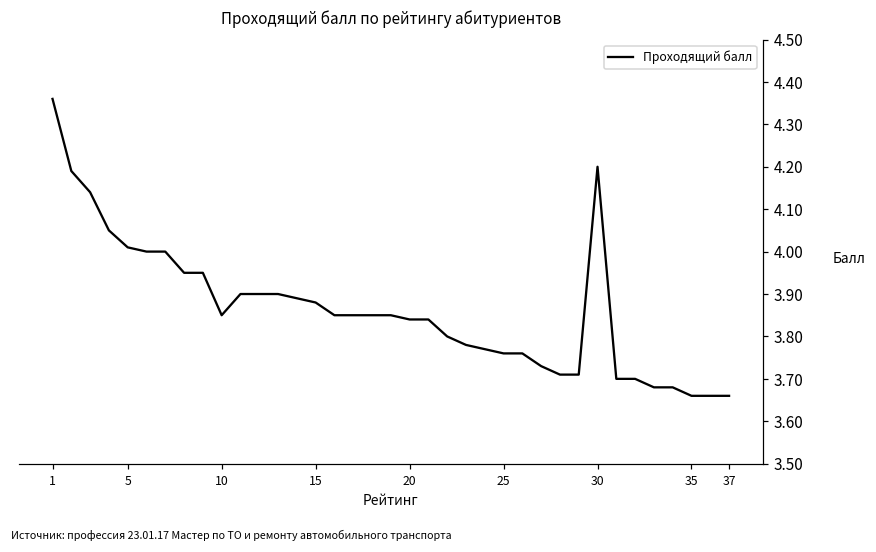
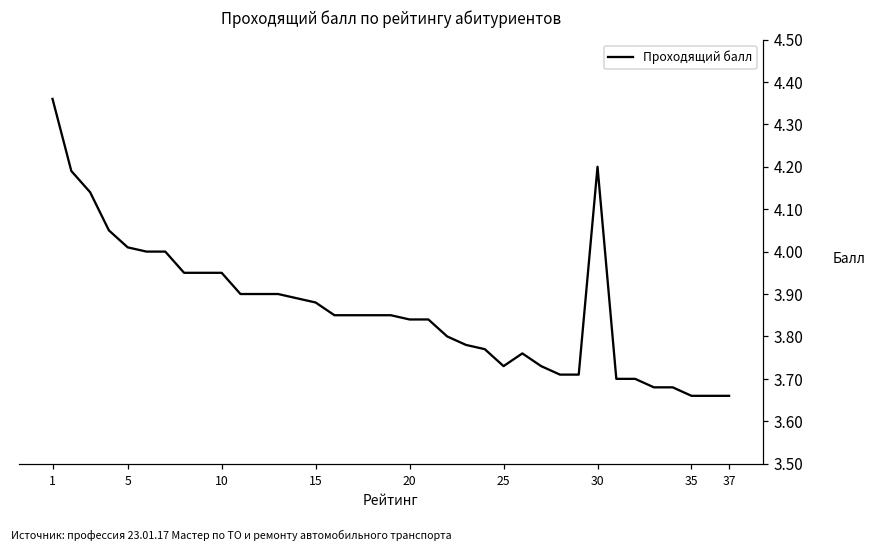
10: 3.85 -> 3.95
25: 3.76 -> 3.73
